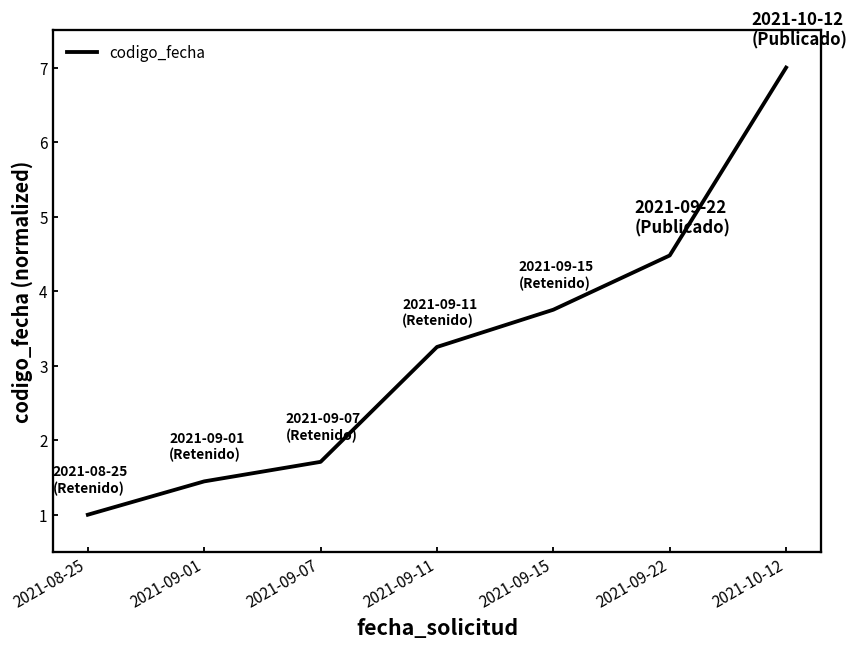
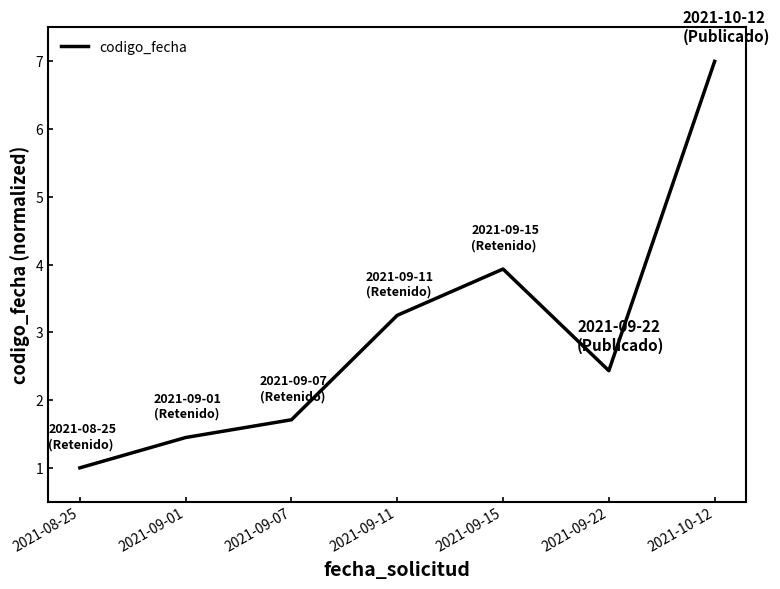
2021-09-15: 3.8 -> 3.9
2021-09-22: 4.5 -> 2.4
